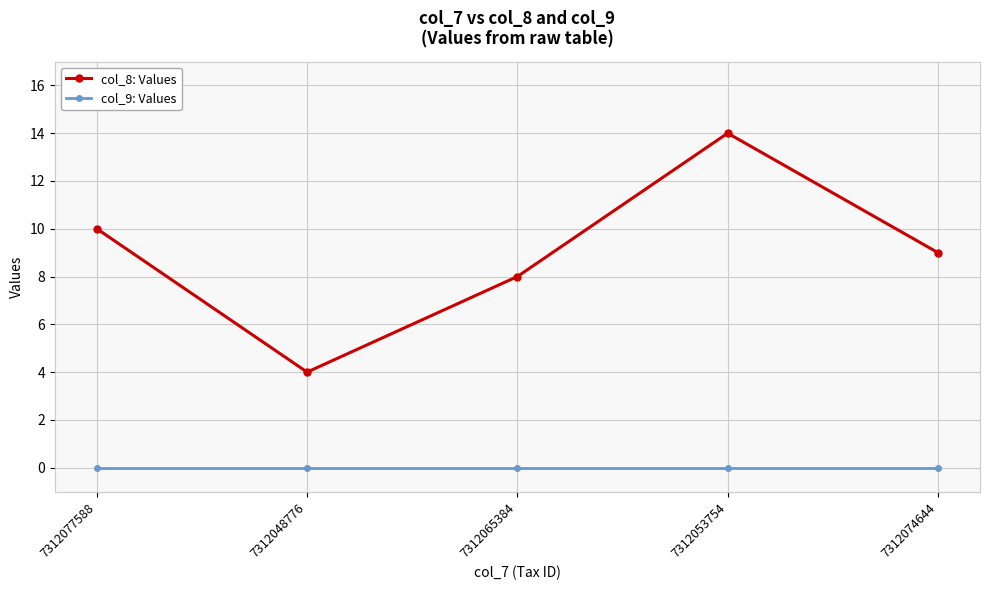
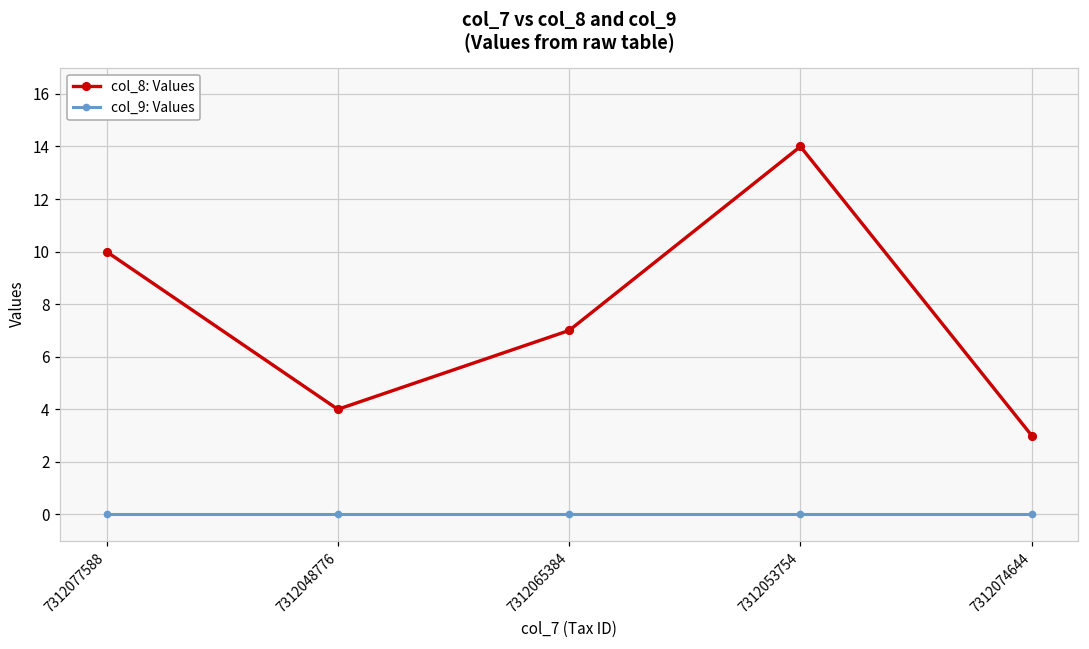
col_8: Values, 7312065384: 8 -> 7
col_8: Values, 7312074644: 9 -> 3
